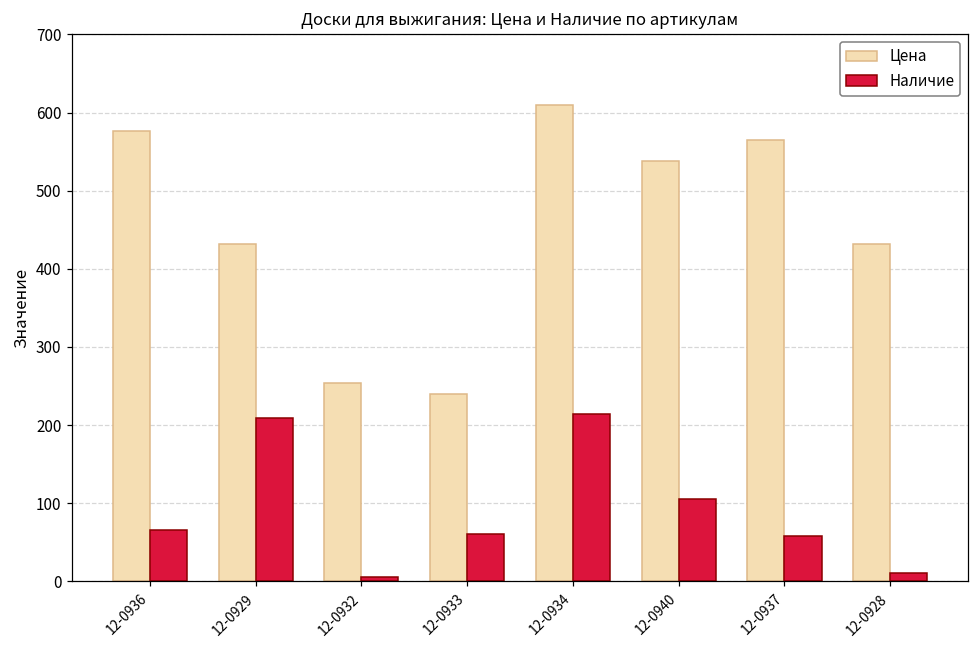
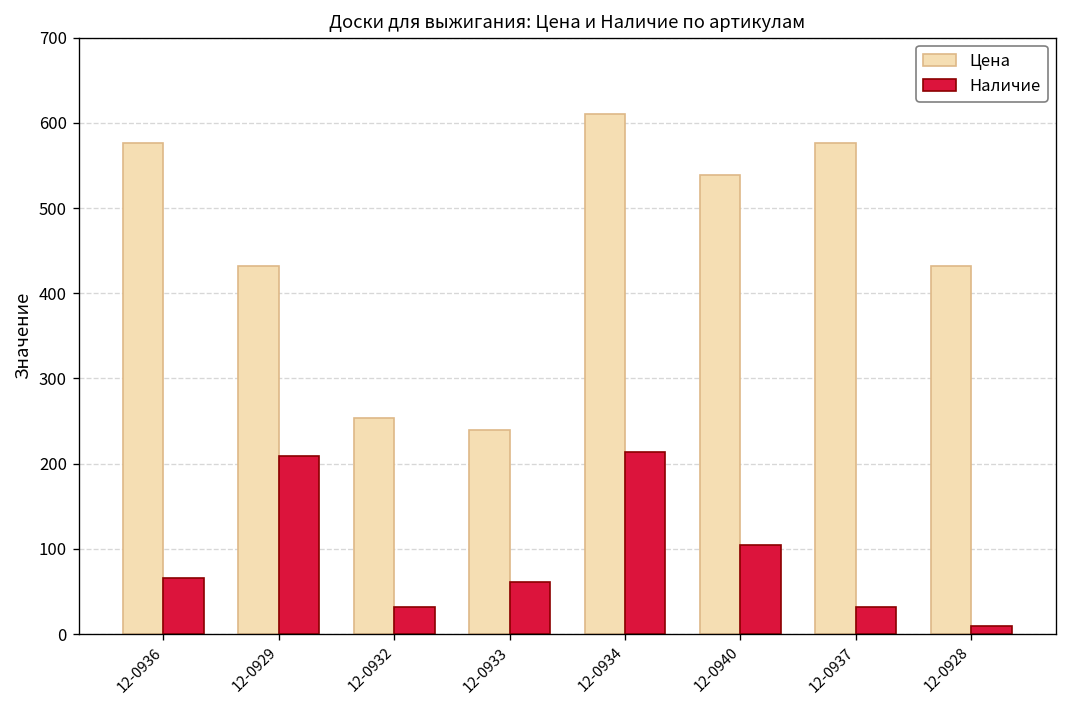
Наличие, 12-0932: 10 -> 30
Цена, 12-0937: 560 -> 580
Наличие, 12-0937: 60 -> 30
